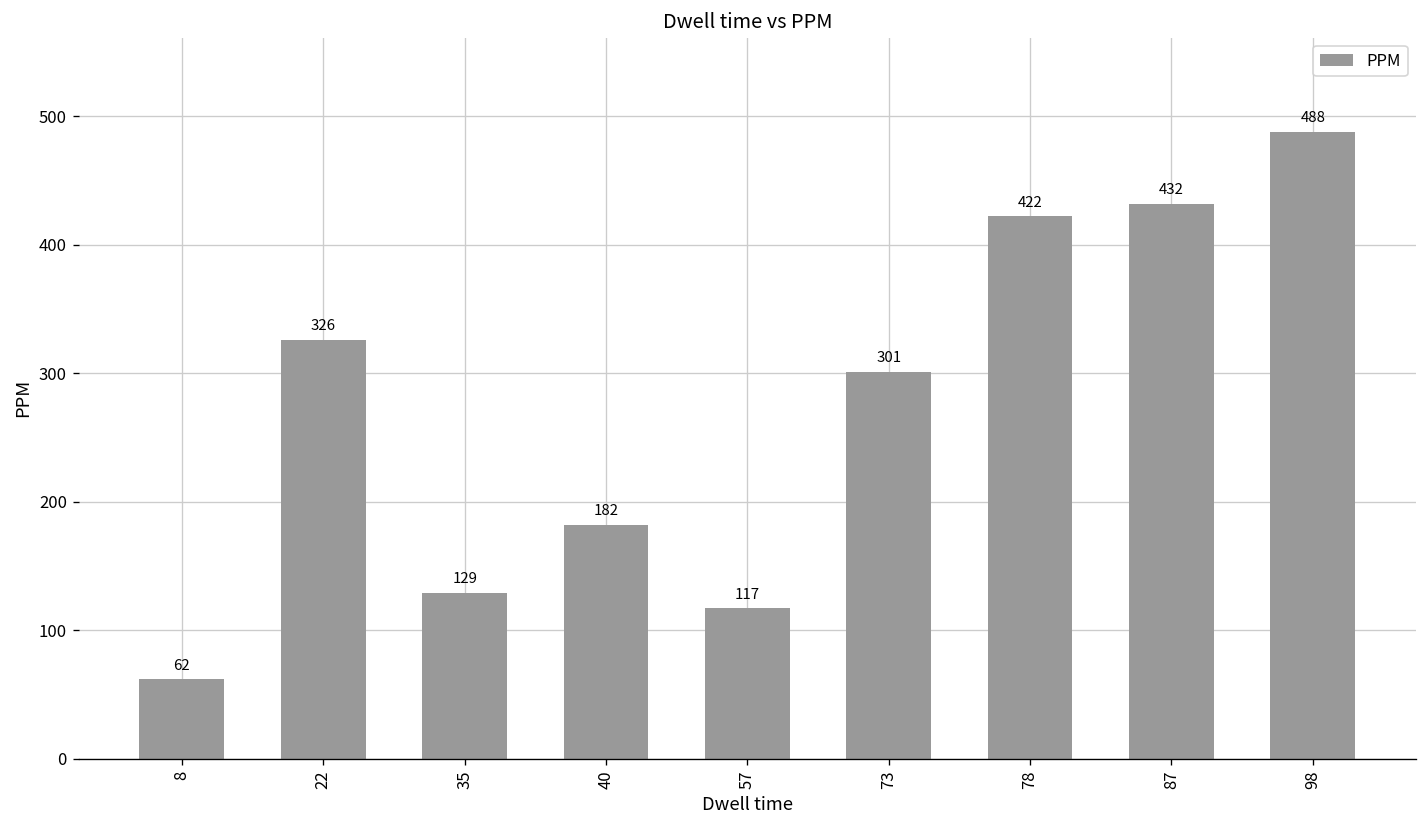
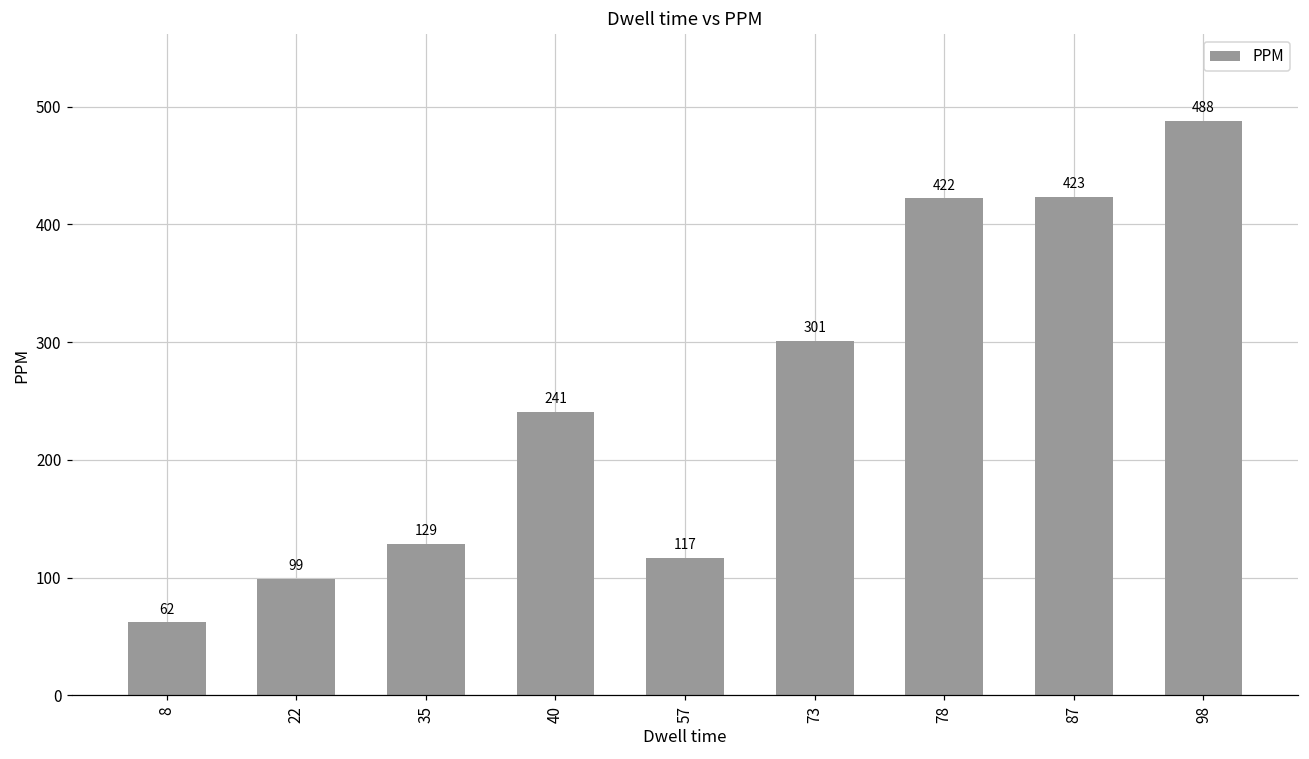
22: 326 -> 99
40: 182 -> 241
87: 432 -> 423
